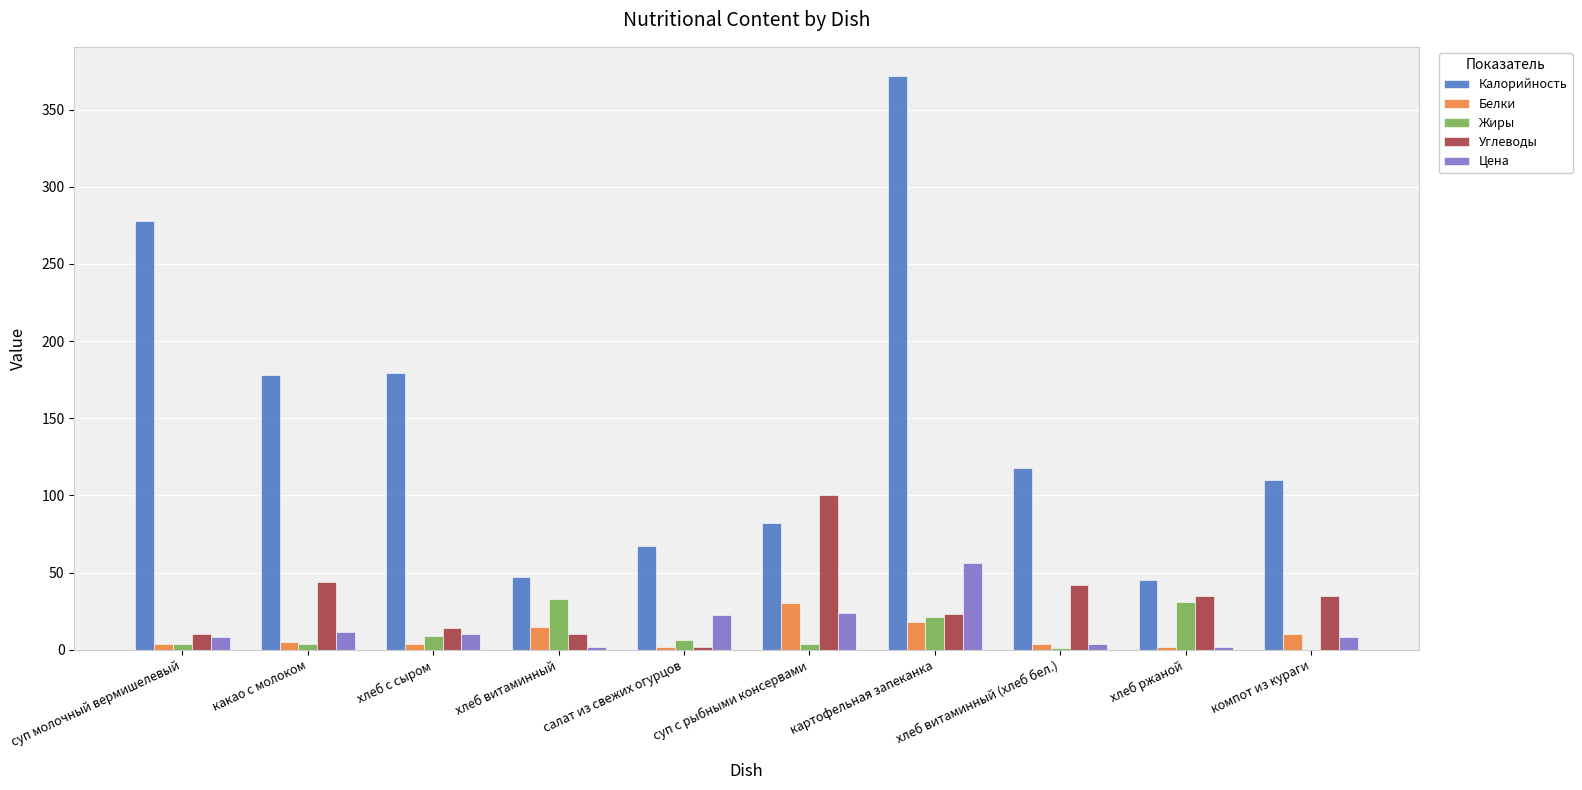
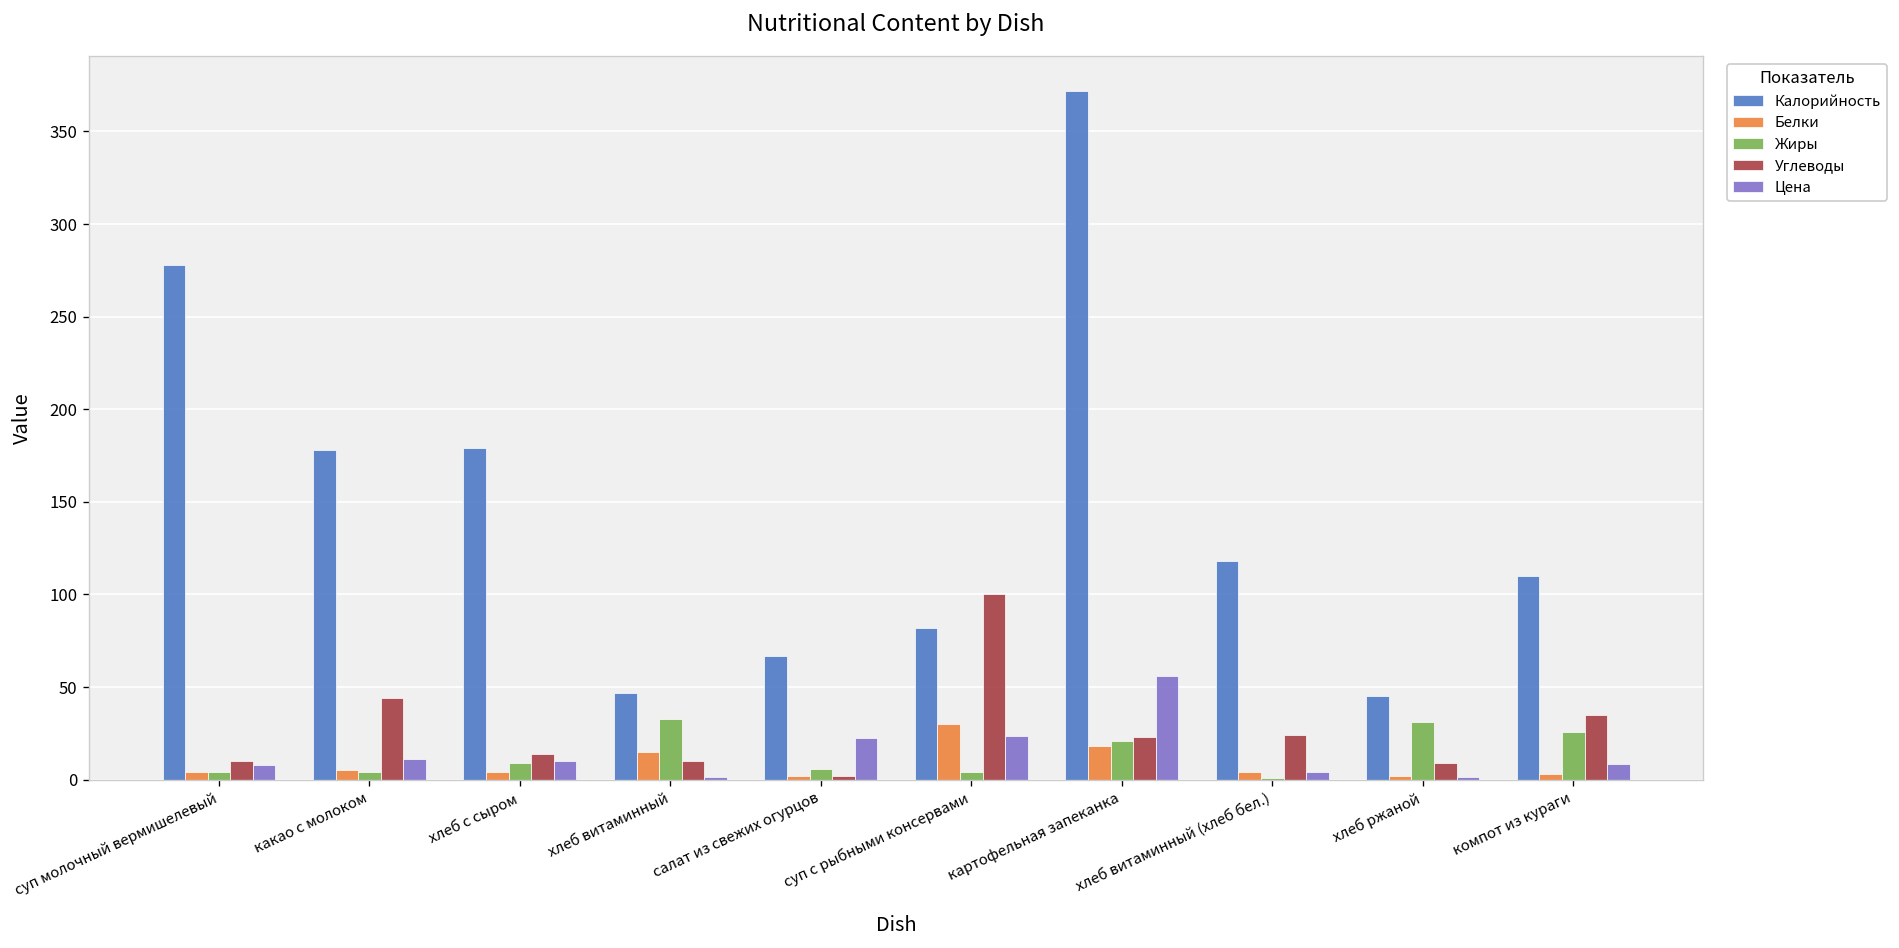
Углеводы, хлеб витаминный (хлеб бел.): 42 -> 24
Углеводы, хлеб ржаной: 35 -> 9
Белки, компот из кураги: 10 -> 3
Жиры, компот из кураги: 0 -> 26
